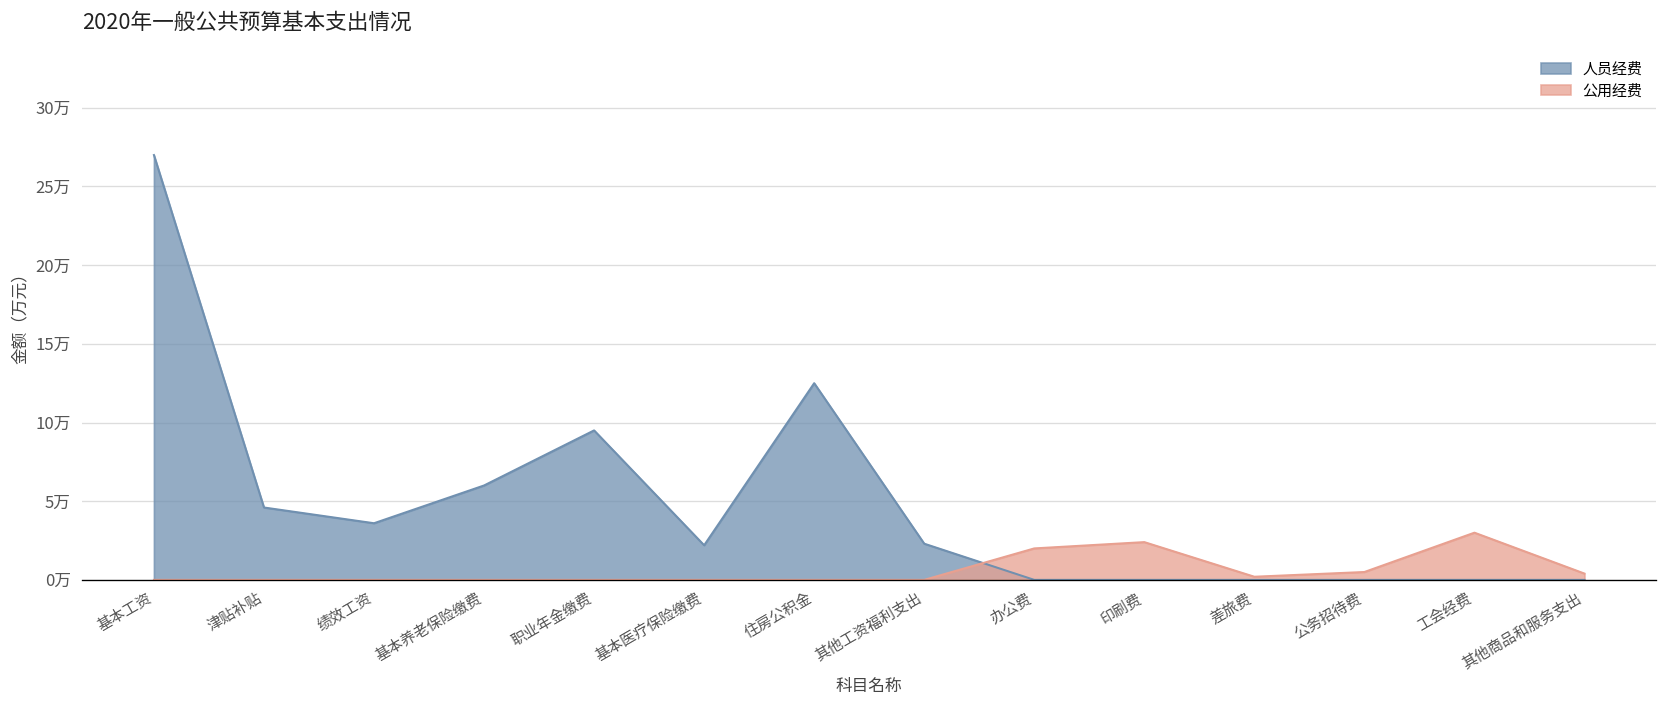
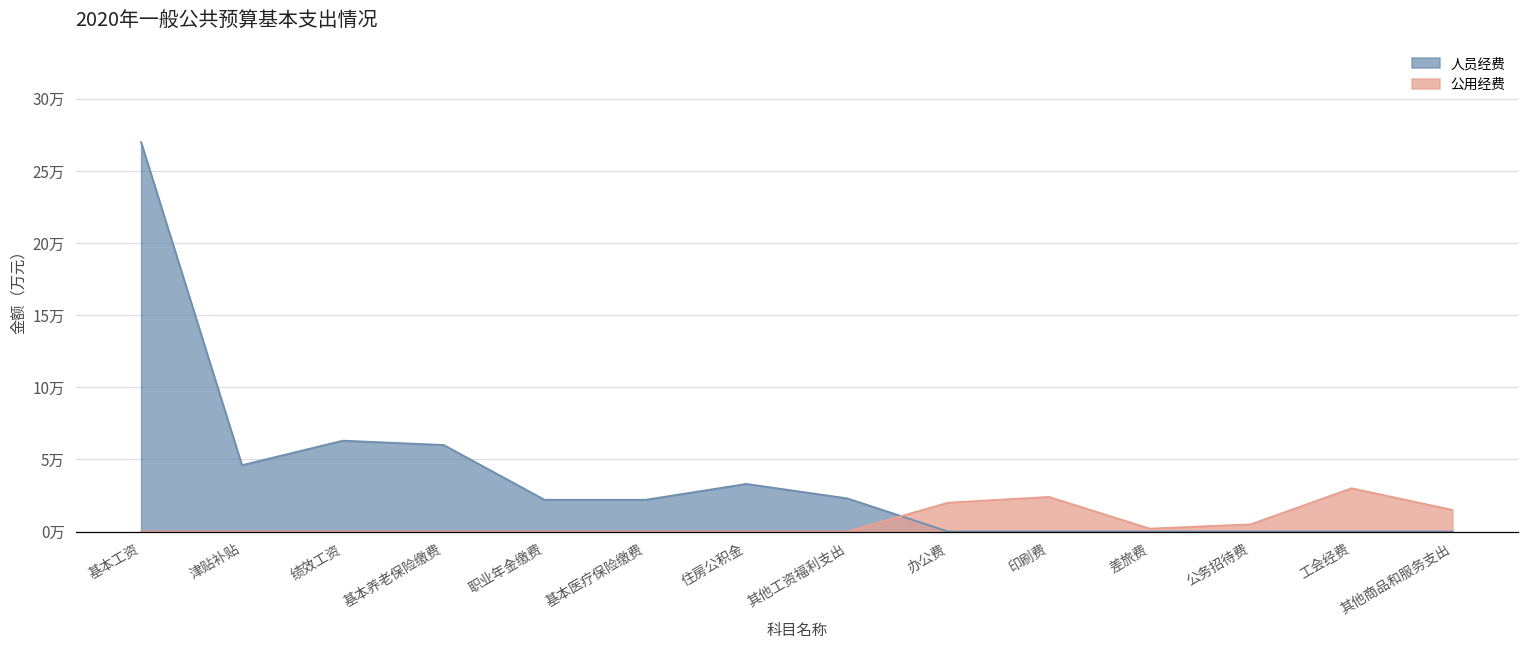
人员经费, 绩效工资: 3.6万 -> 6.3万
人员经费, 职业年金缴费: 9.5万 -> 2.2万
人员经费, 住房公积金: 12.5万 -> 3.3万
公用经费, 其他商品和服务支出: 0.4万 -> 1.5万
